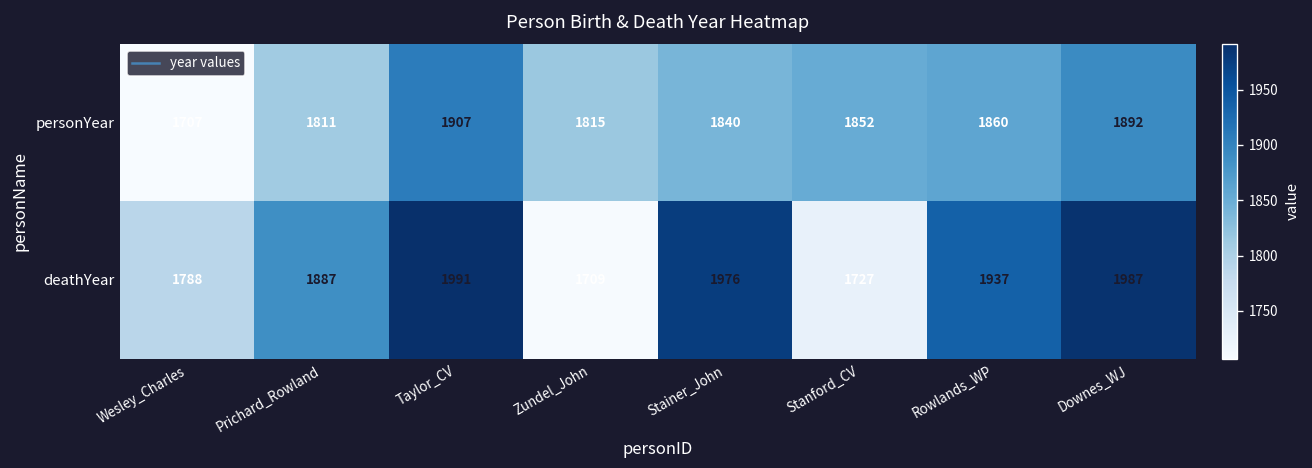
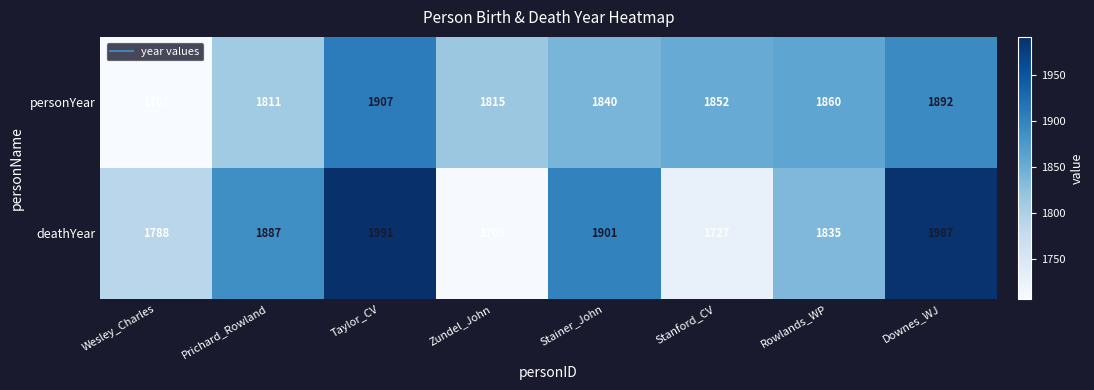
deathYear, Stainer_John: 1976 -> 1901
deathYear, Rowlands_WP: 1937 -> 1835
